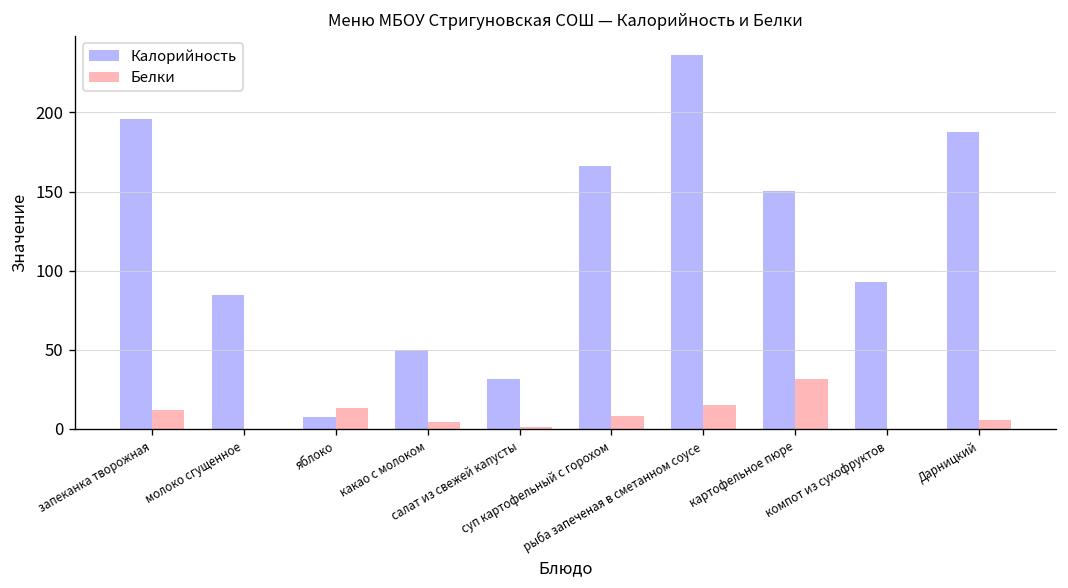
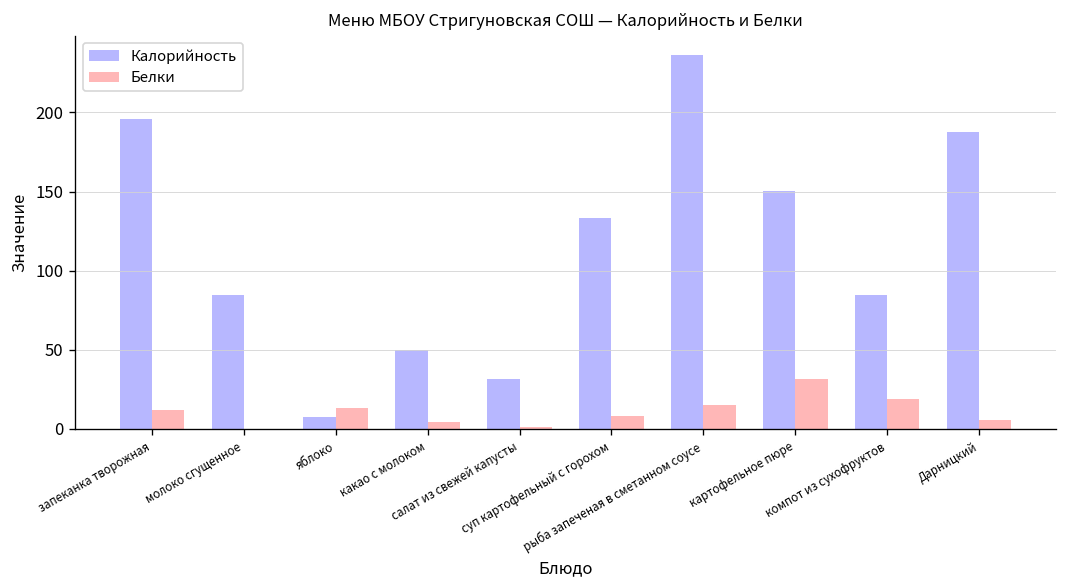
Калорийность, суп картофельный с горохом: 166 -> 134
Калорийность, компот из сухофруктов: 93 -> 84
Белки, компот из сухофруктов: 0 -> 19
